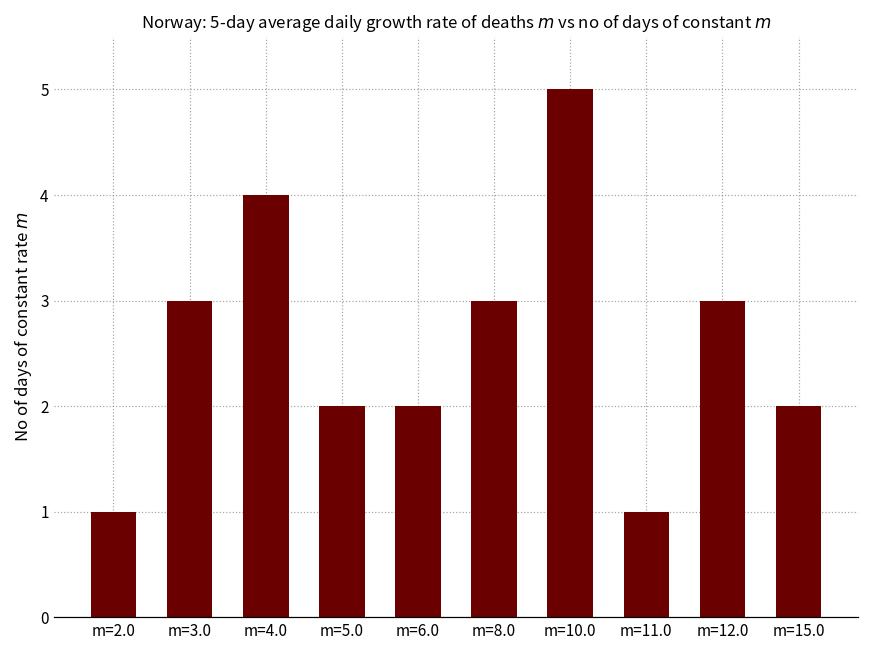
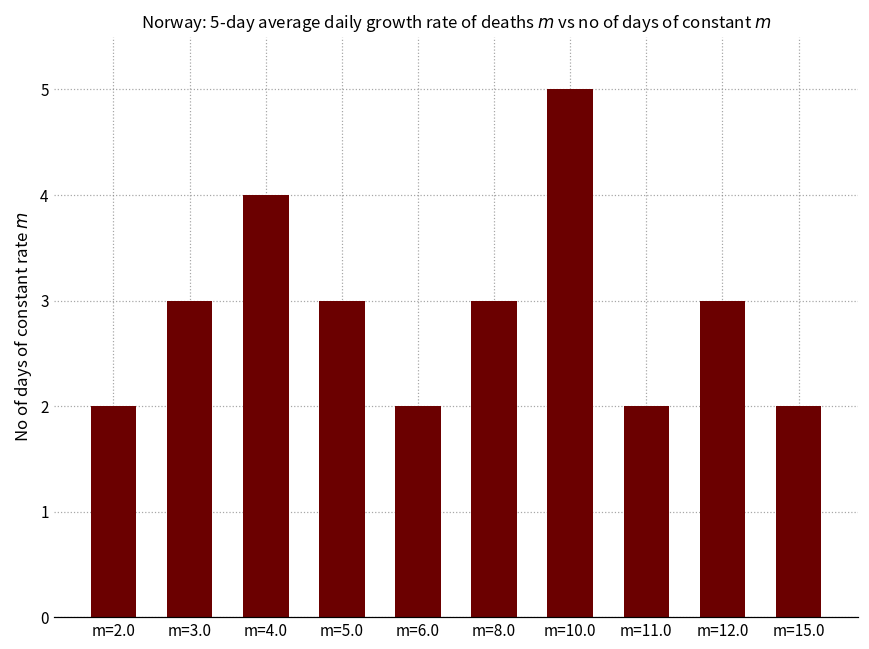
m=2.0: 1 -> 2
m=5.0: 2 -> 3
m=11.0: 1 -> 2
